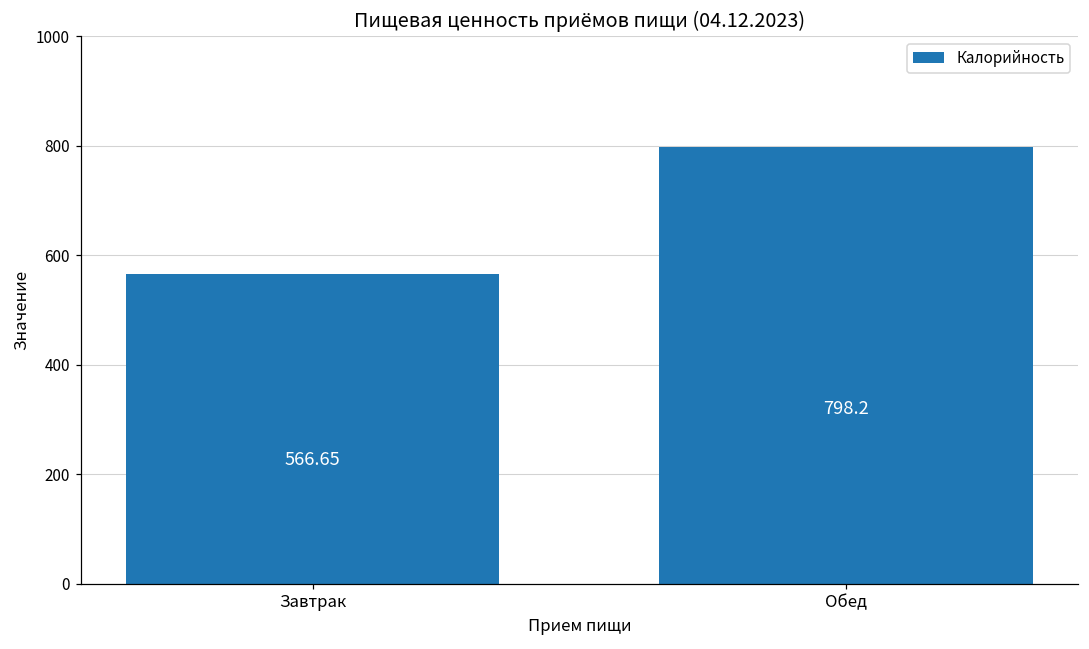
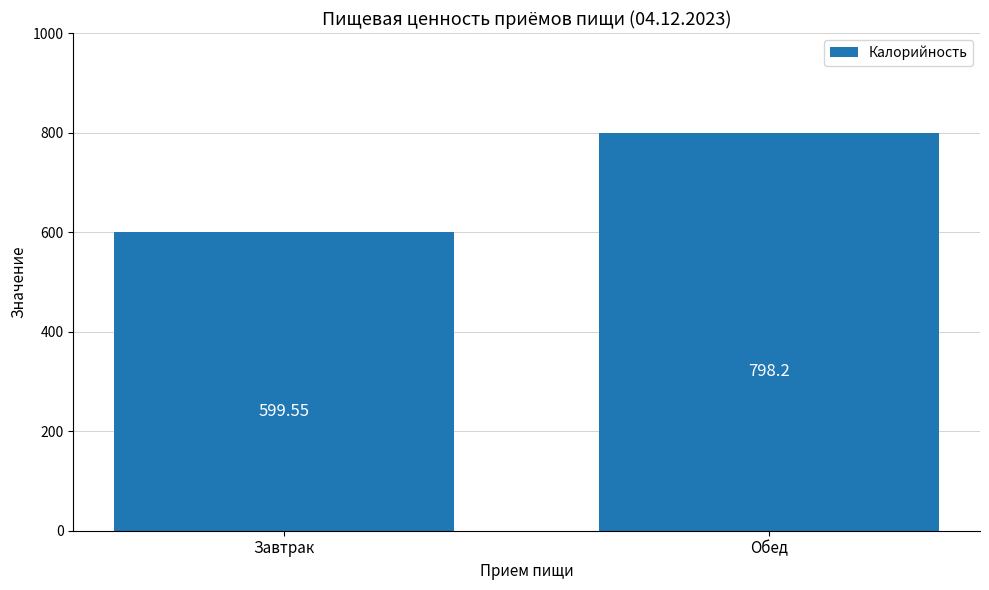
Завтрак: 566.65 -> 599.55
